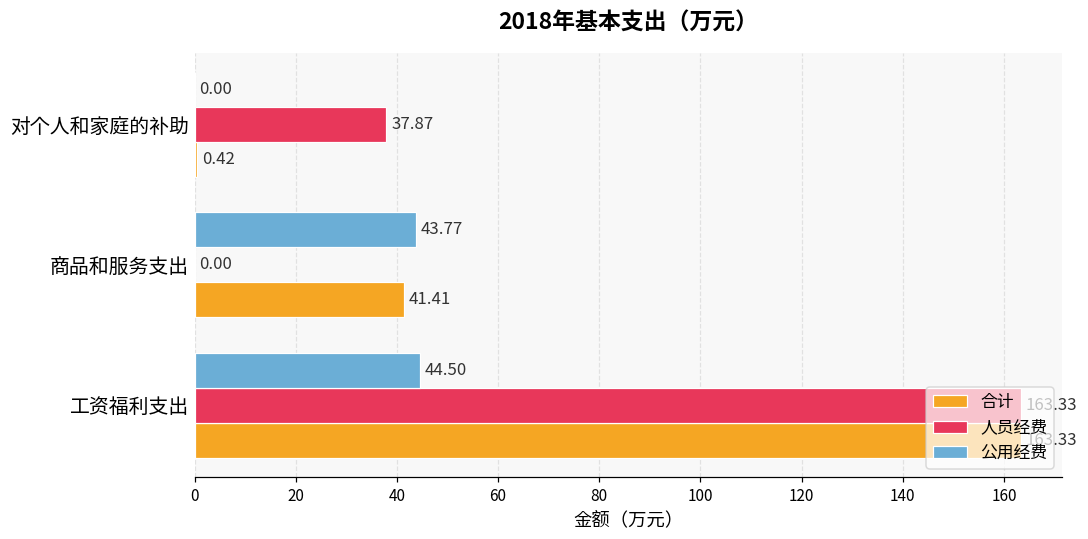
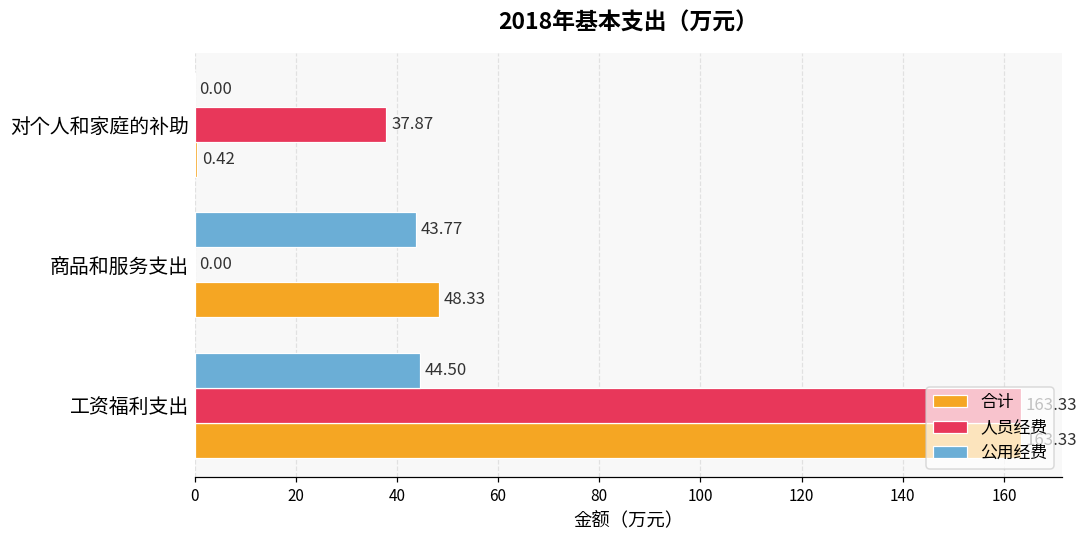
合计, 商品和服务支出: 41.41 -> 48.33
